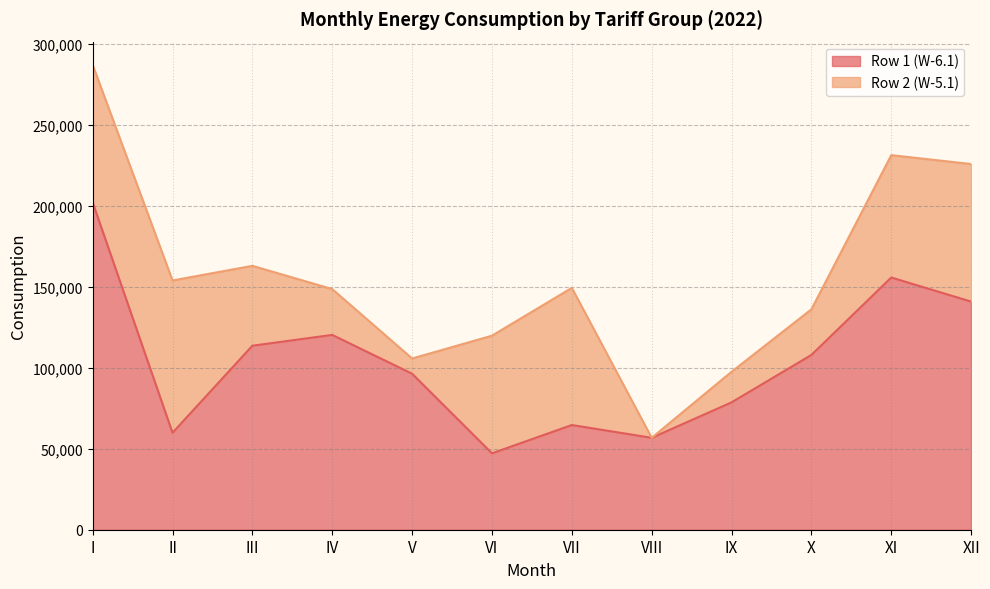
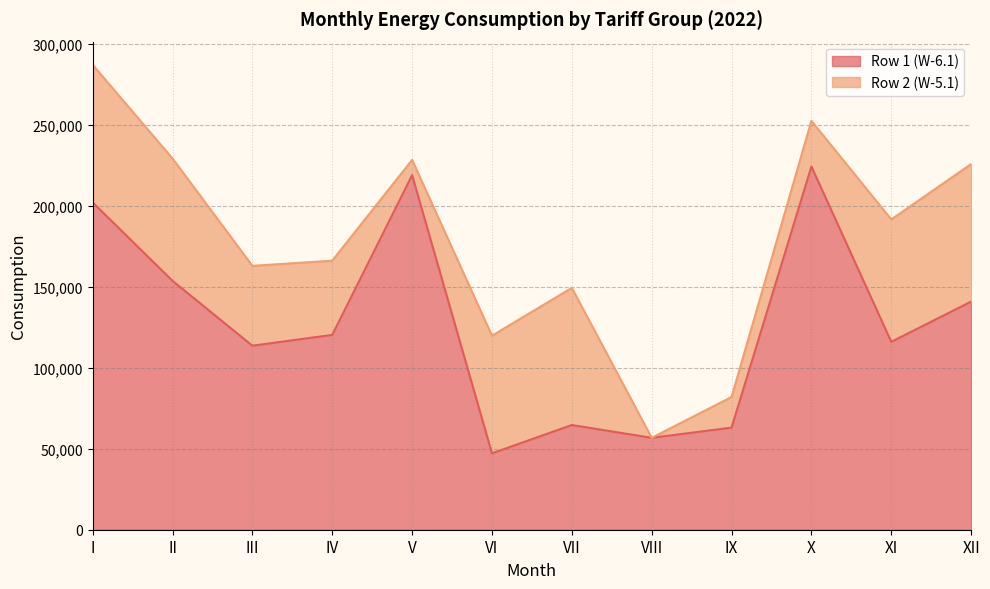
Row 1 (W-6.1), II: 60,000 -> 154,000
Row 2 (W-5.1), II: 94,000 -> 76,000
Row 2 (W-5.1), IV: 28,000 -> 46,000
Row 1 (W-6.1), V: 96,000 -> 219,000
Row 1 (W-6.1), IX: 79,000 -> 63,000
Row 1 (W-6.1), X: 108,000 -> 224,000
Row 1 (W-6.1), XI: 156,000 -> 116,000
